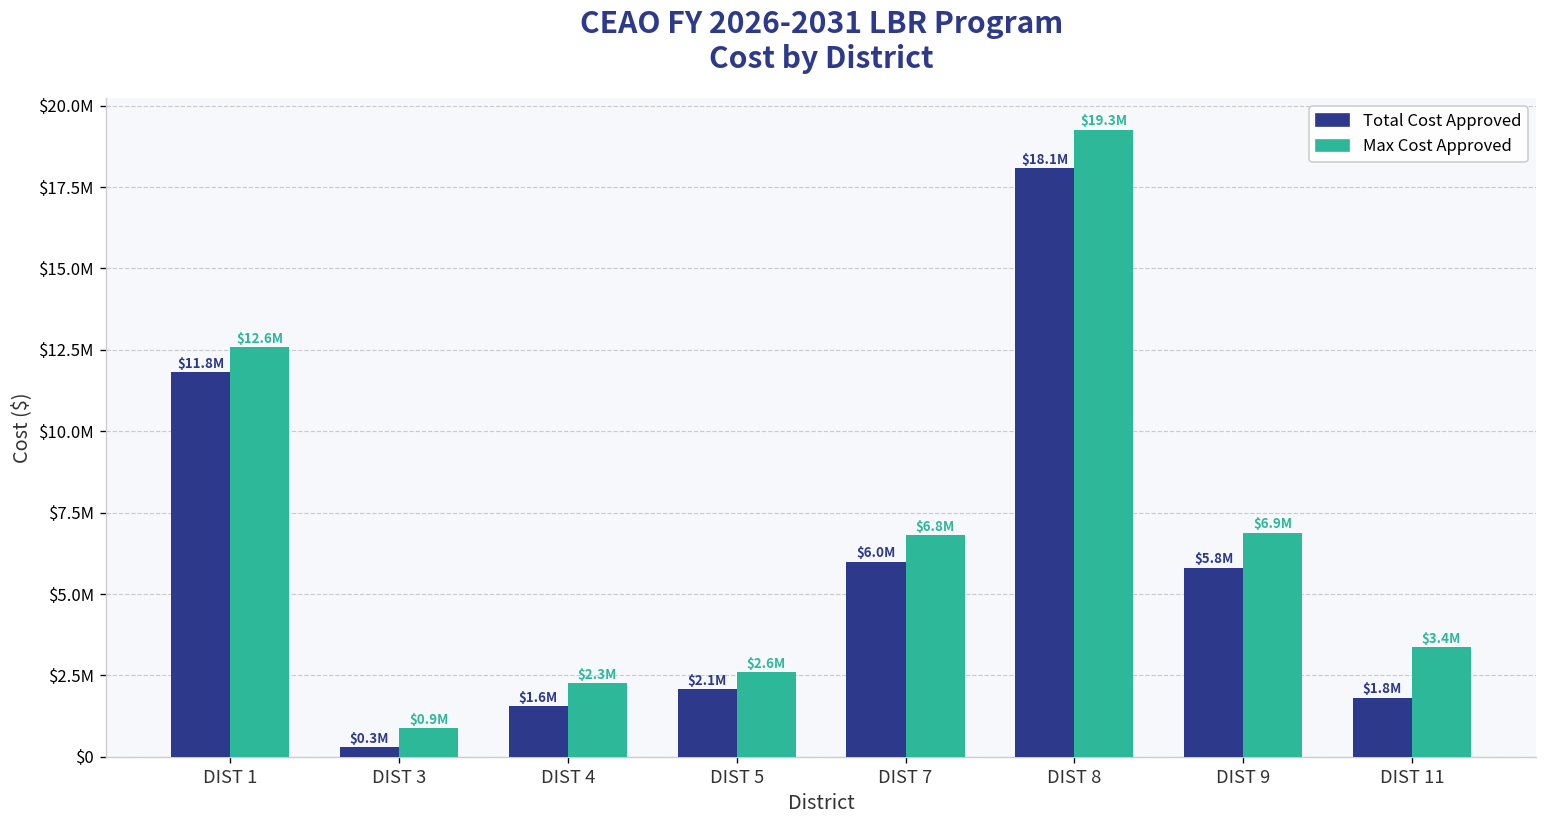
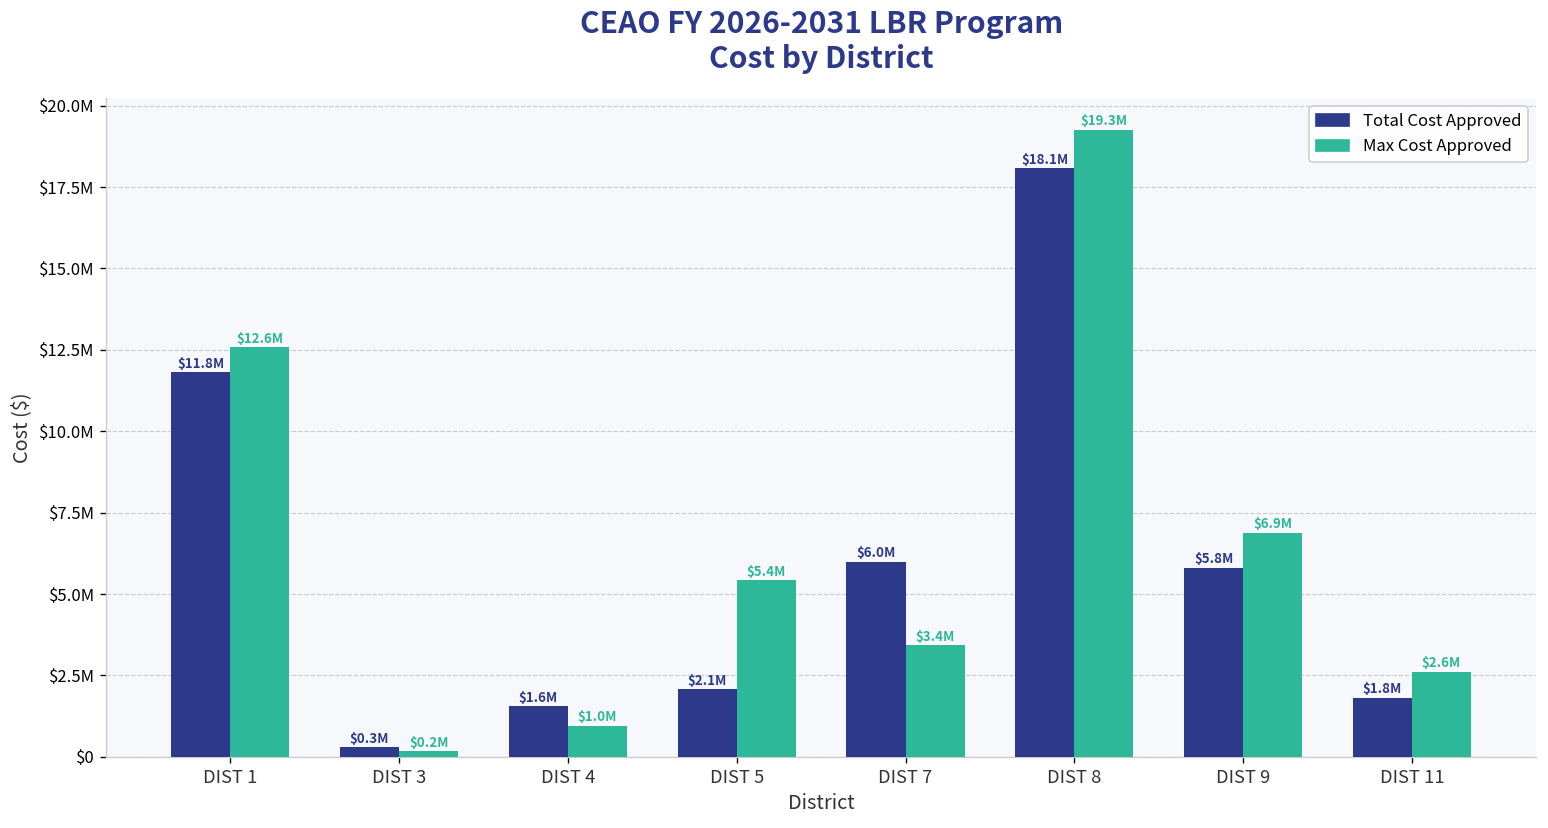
Max Cost Approved, DIST 3: $0.9M -> $0.2M
Max Cost Approved, DIST 4: $2.3M -> $1.0M
Max Cost Approved, DIST 5: $2.6M -> $5.4M
Max Cost Approved, DIST 7: $6.8M -> $3.4M
Max Cost Approved, DIST 11: $3.4M -> $2.6M
